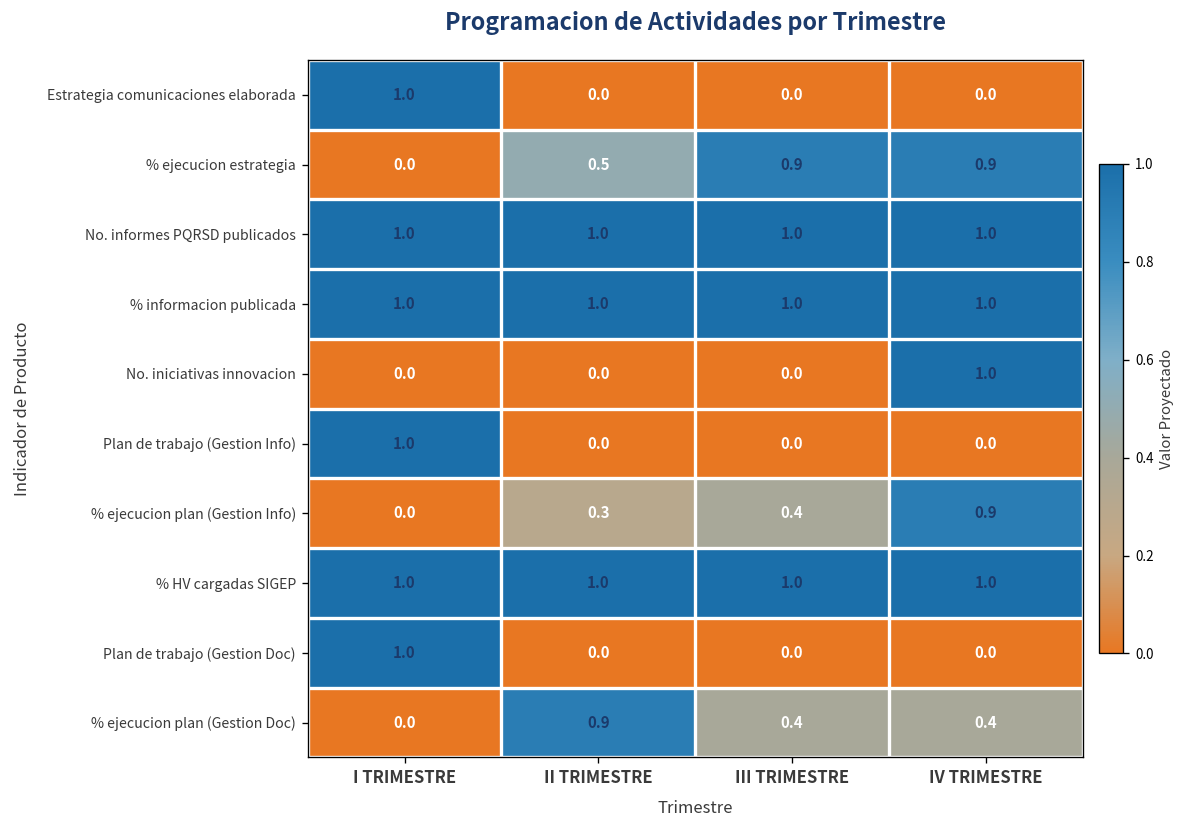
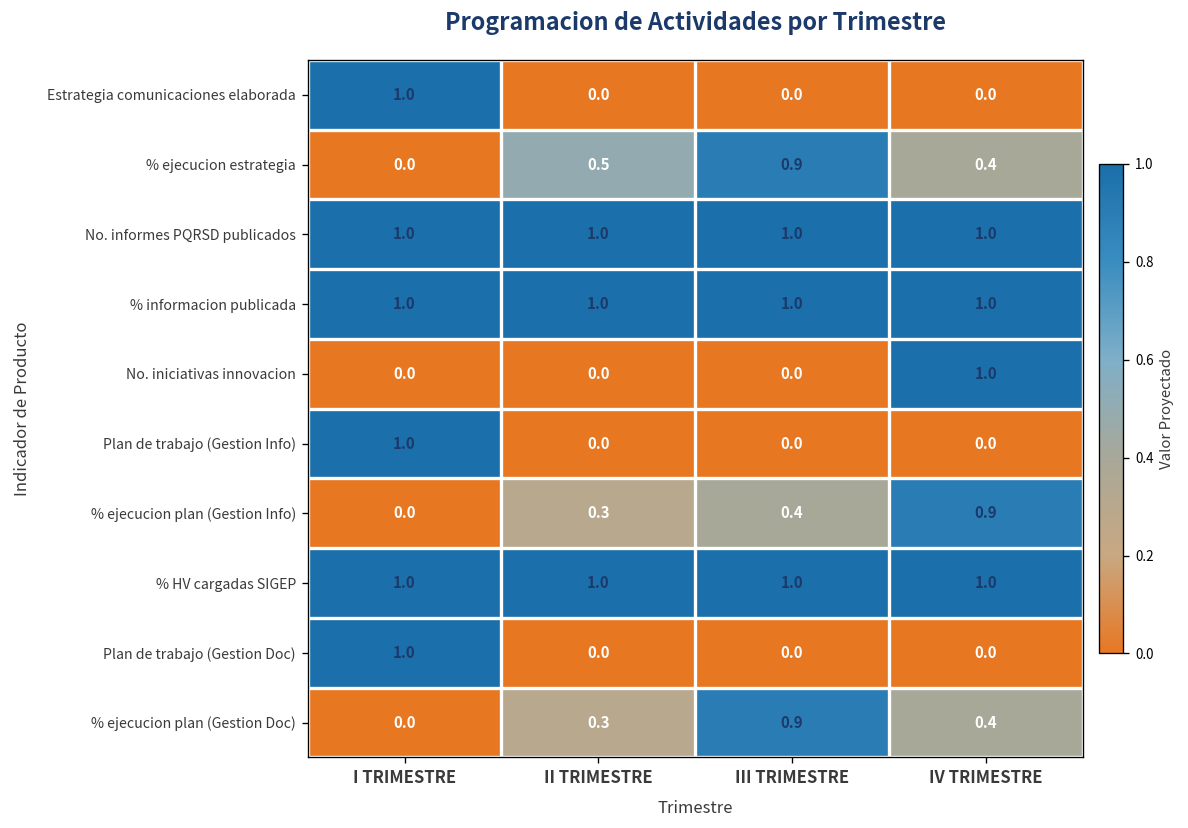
% ejecucion estrategia, IV TRIMESTRE: 0.9 -> 0.4
% ejecucion plan (Gestion Doc), II TRIMESTRE: 0.9 -> 0.3
% ejecucion plan (Gestion Doc), III TRIMESTRE: 0.4 -> 0.9
